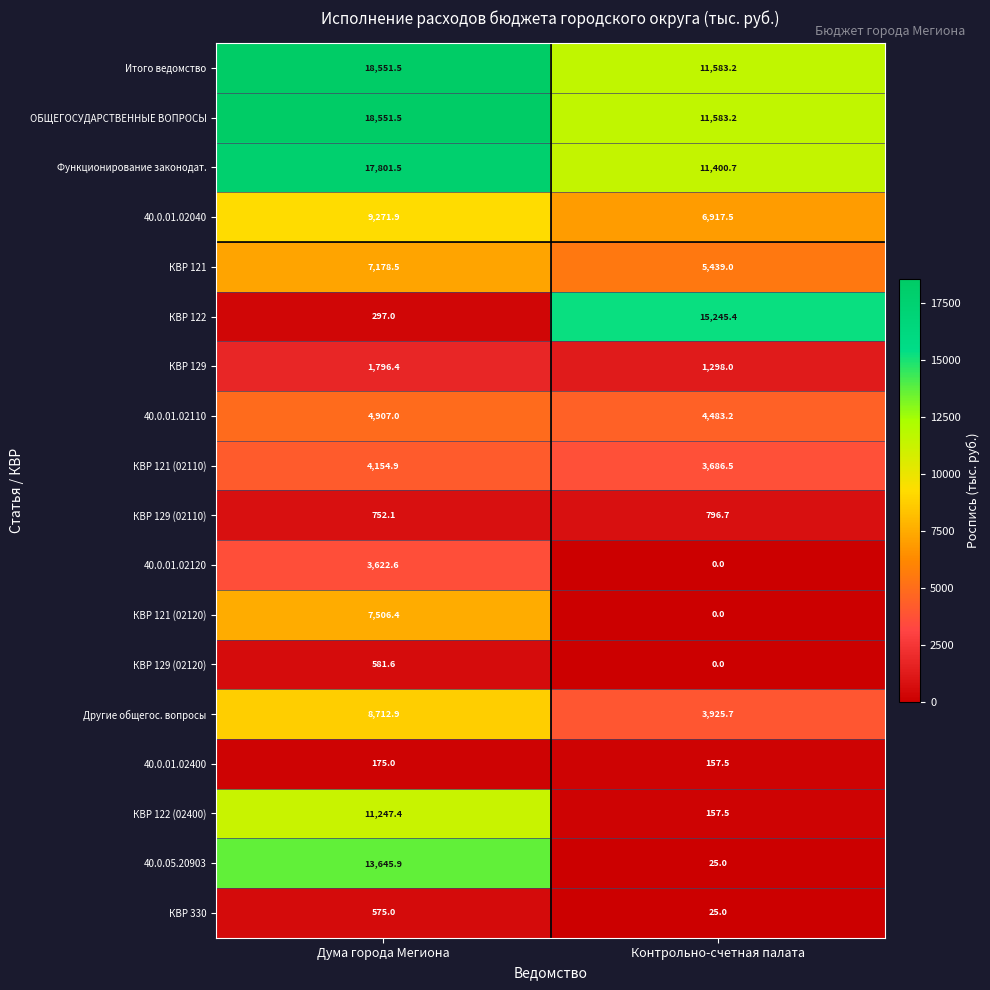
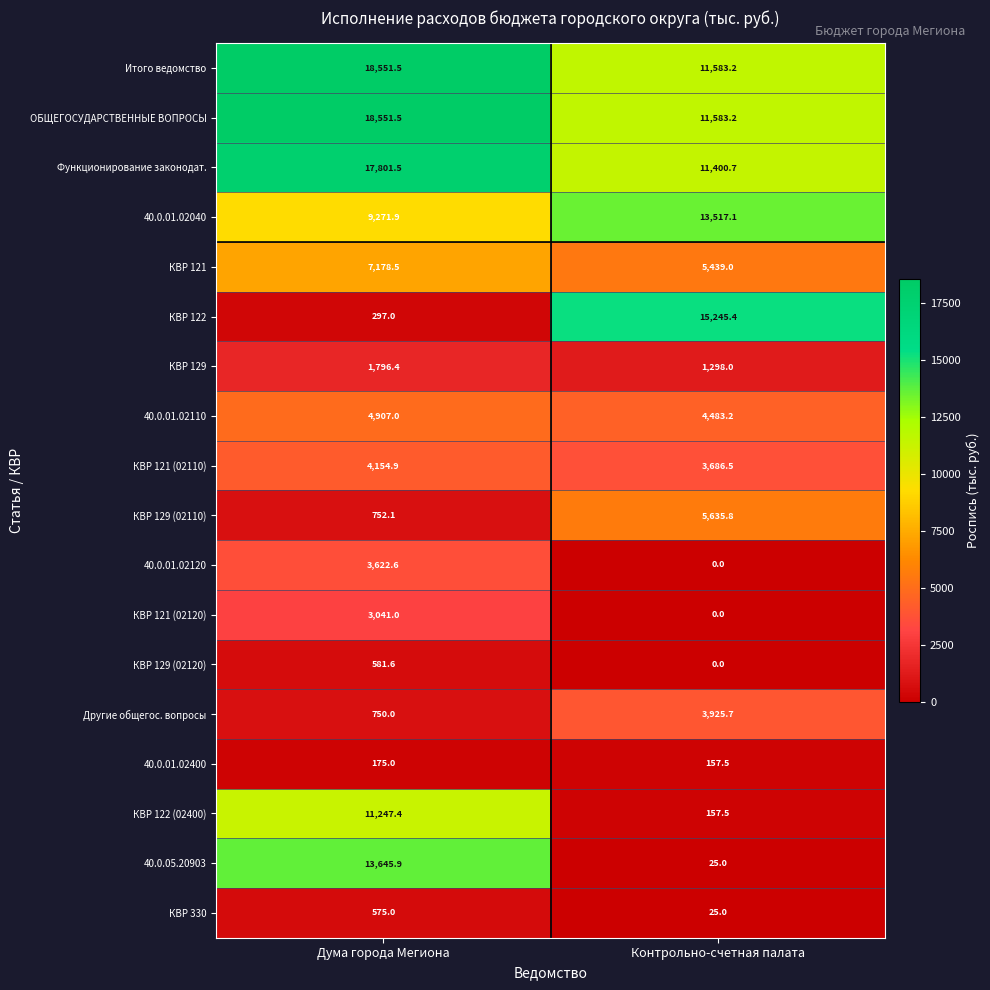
40.0.01.02040, Контрольно-счетная палата: 6,917.5 -> 13,517.1
КВР 129 (02110), Контрольно-счетная палата: 796.7 -> 5,635.8
КВР 121 (02120), Дума города Мегиона: 7,506.4 -> 3,041.0
Другие общегос. вопросы, Дума города Мегиона: 8,712.9 -> 750.0
